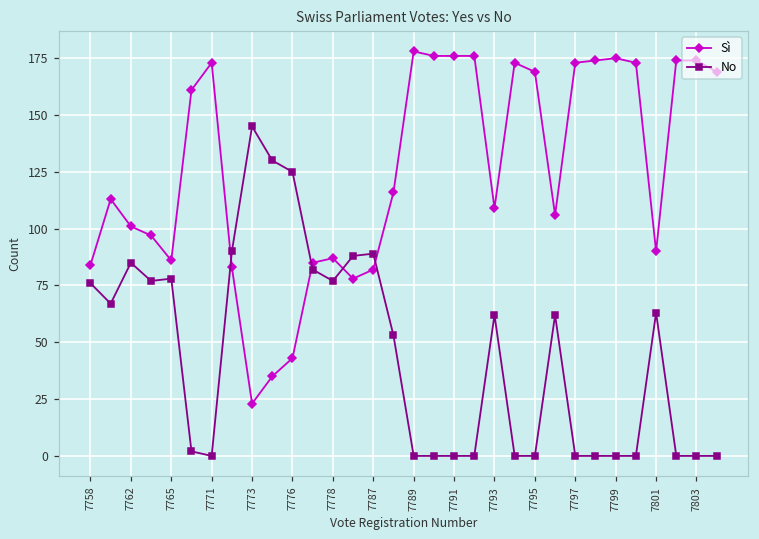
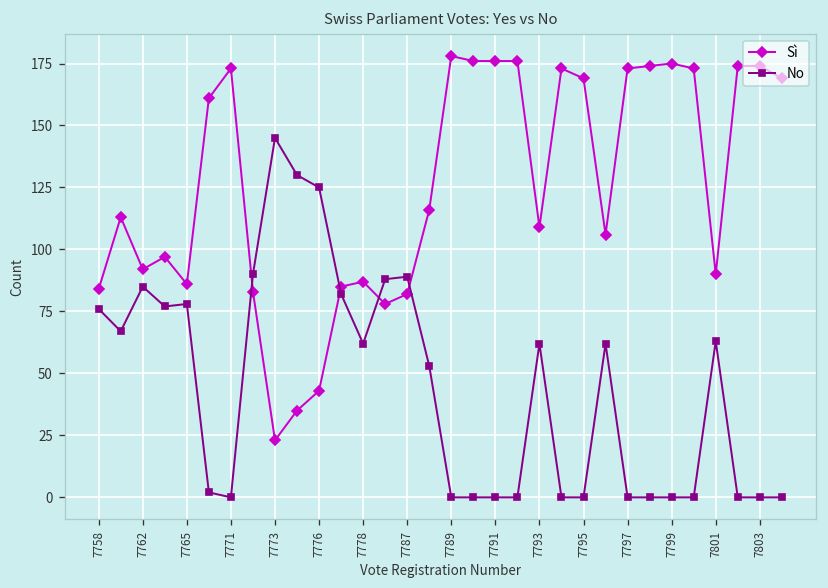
Sì, 7762: 101 -> 92
No, 7778: 77 -> 62
